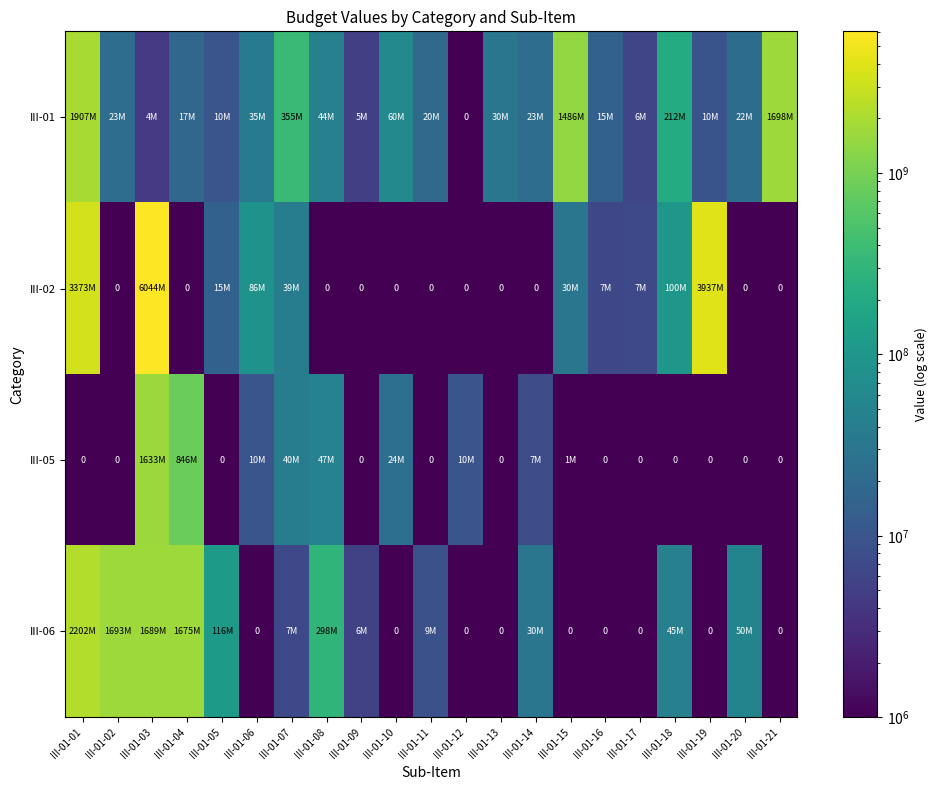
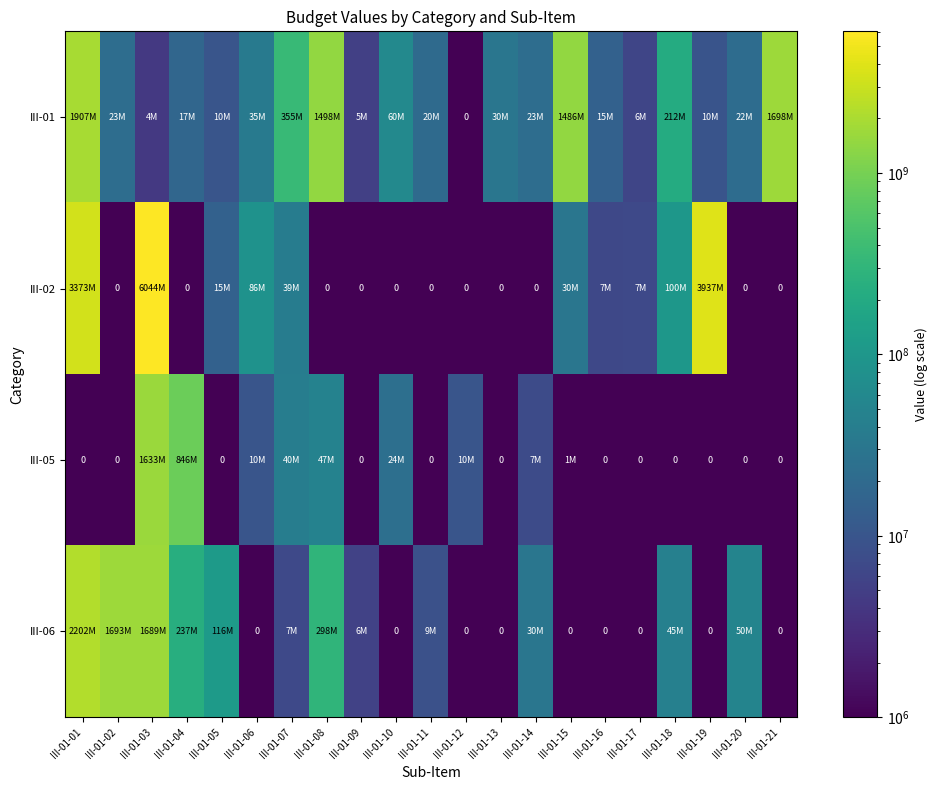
III-01, III-01-08: 44M -> 1498M
III-06, III-01-04: 1675M -> 237M
